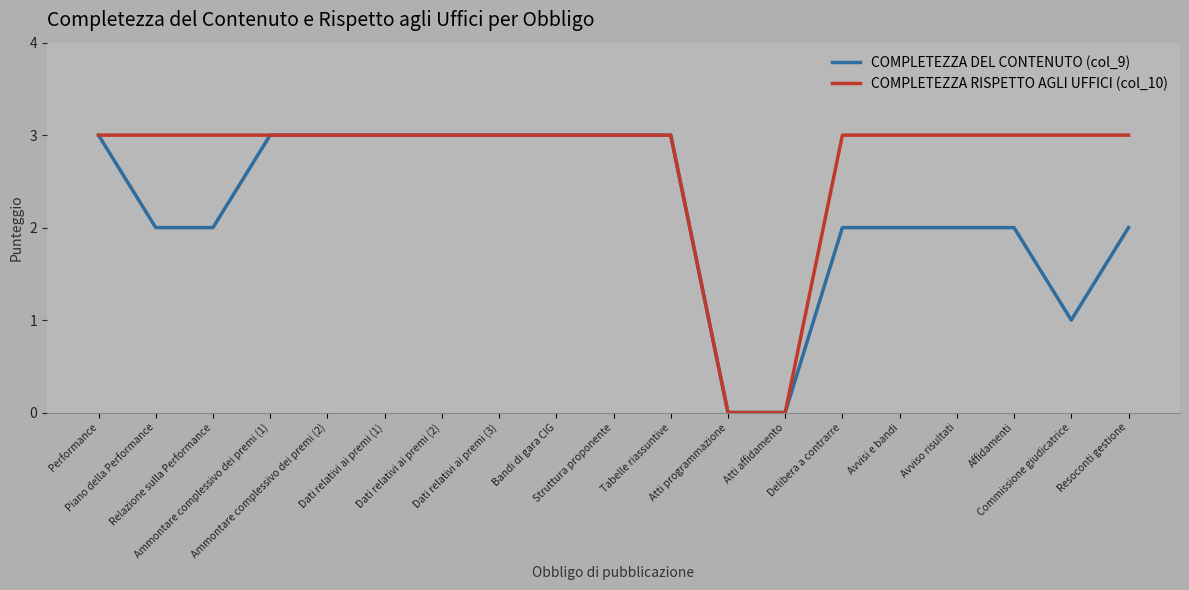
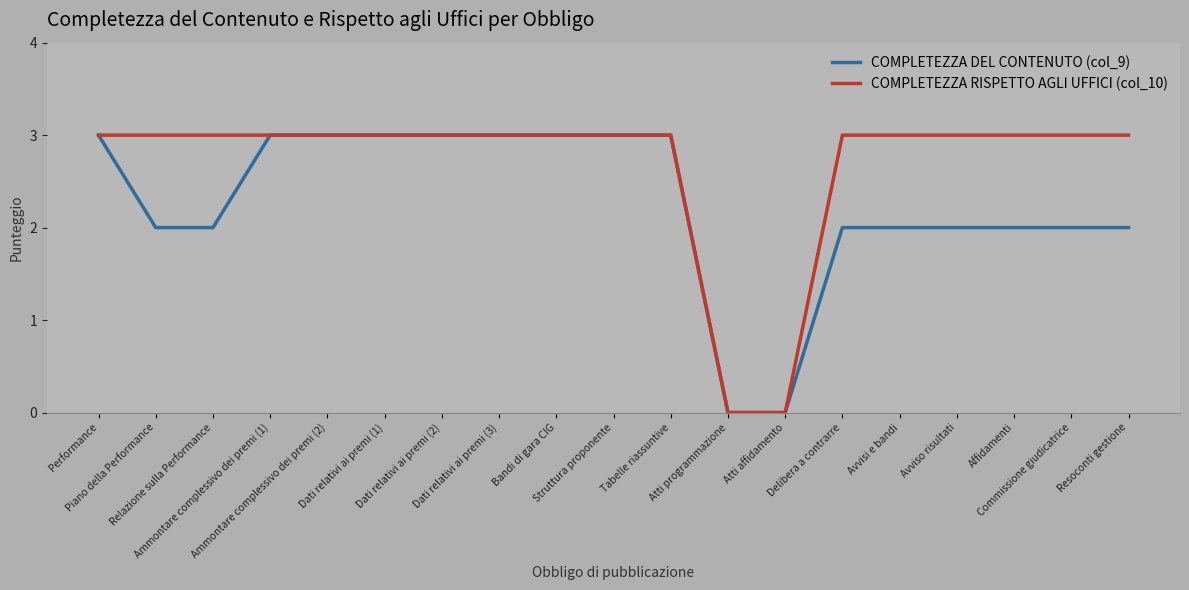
COMPLETEZZA DEL CONTENUTO (col_9), Commissione giudicatrice: 1 -> 2
